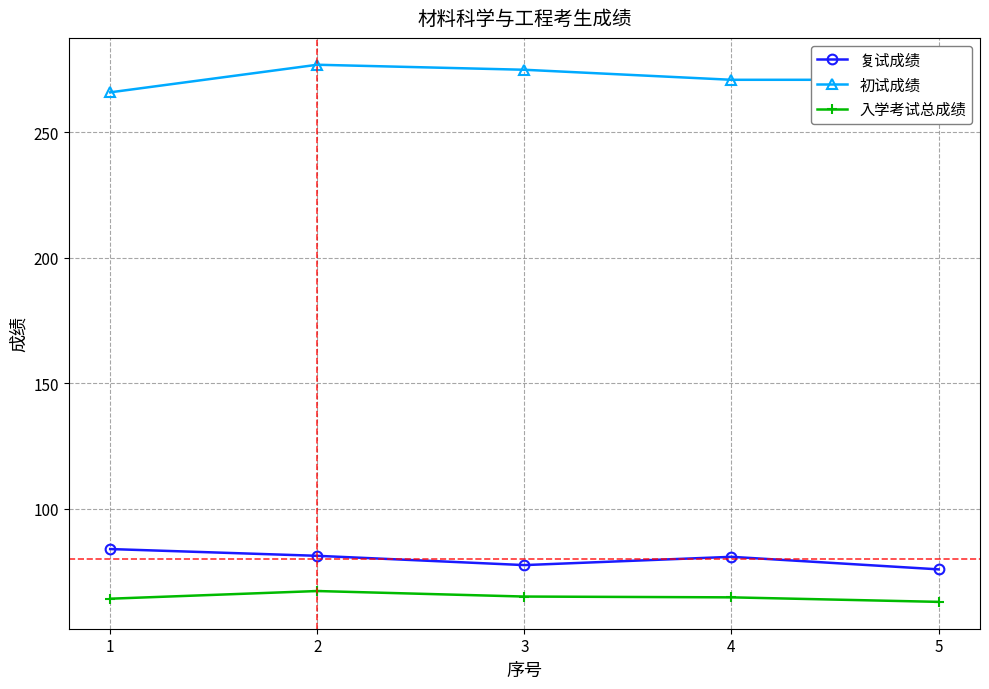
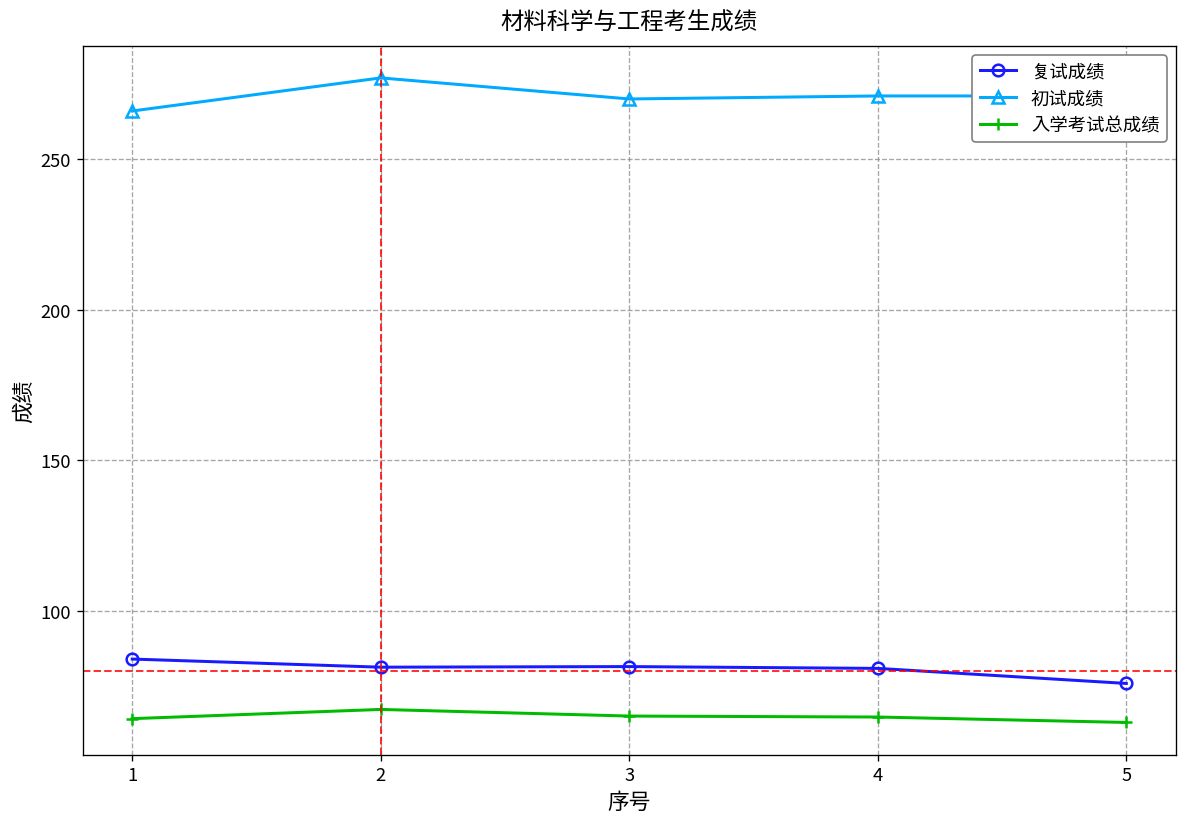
复试成绩, 3: 78 -> 81
初试成绩, 3: 275 -> 270
